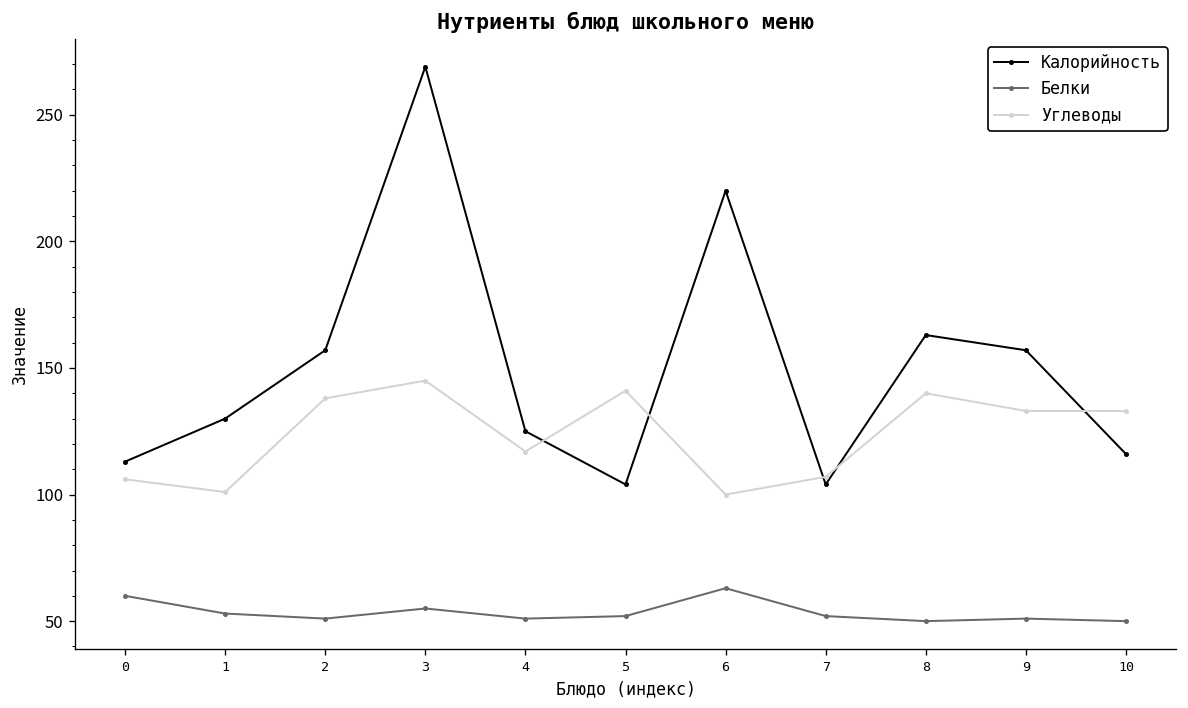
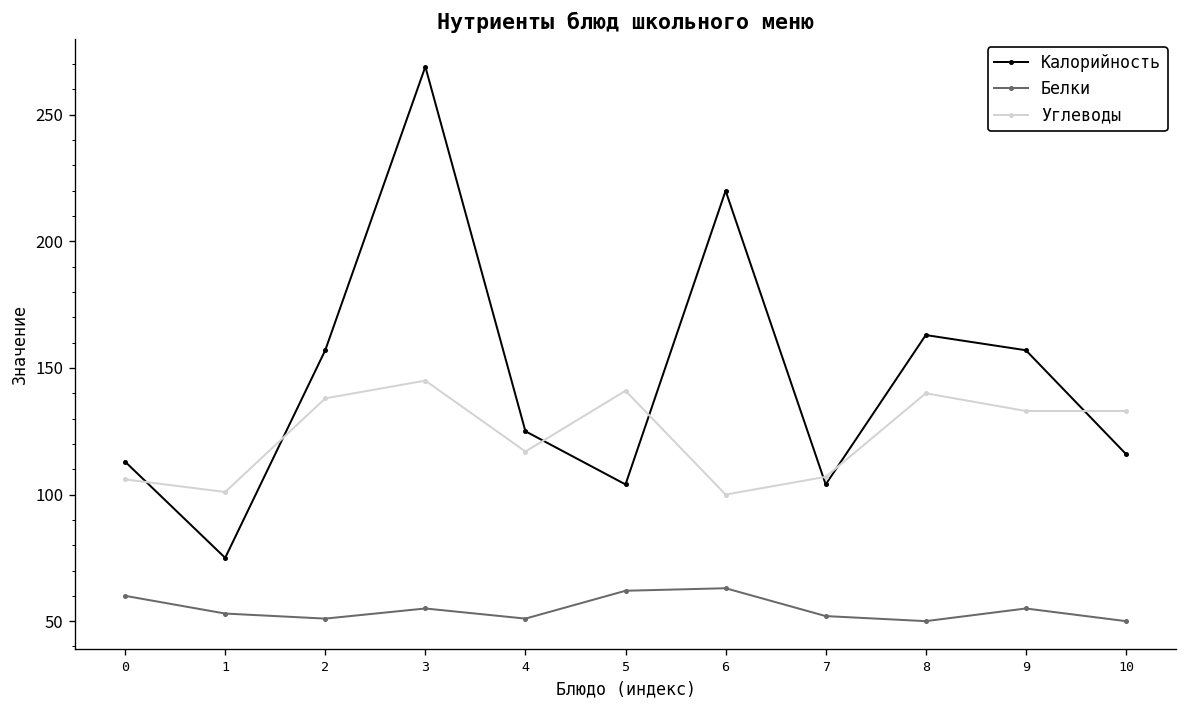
Калорийность, 1: 130 -> 75
Белки, 5: 52 -> 62
Белки, 9: 51 -> 55
